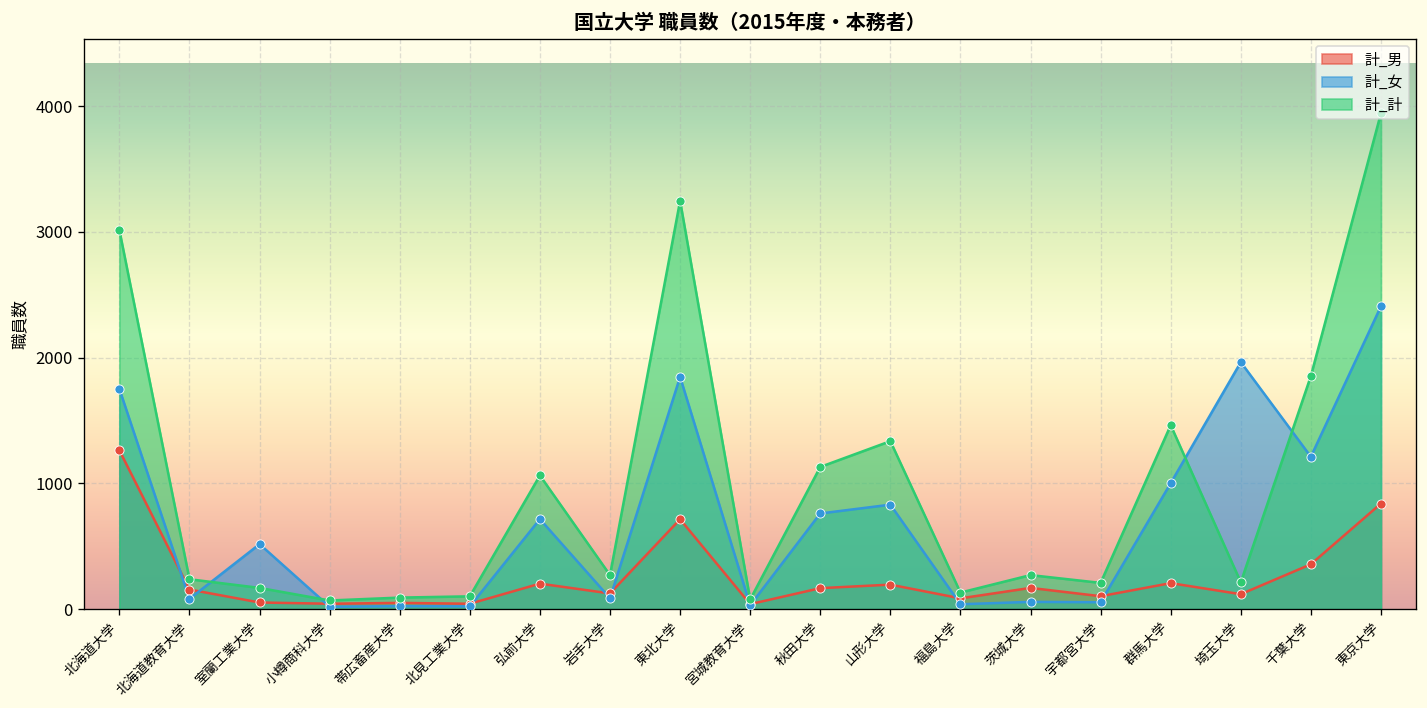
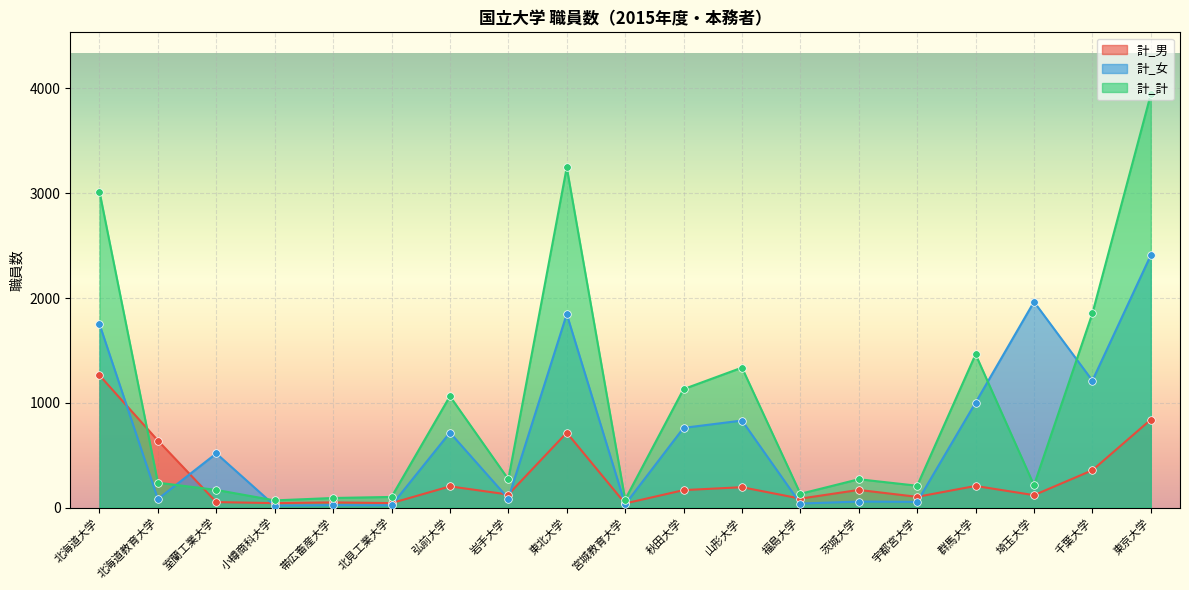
計_男, 北海道教育大学: 160 -> 640
